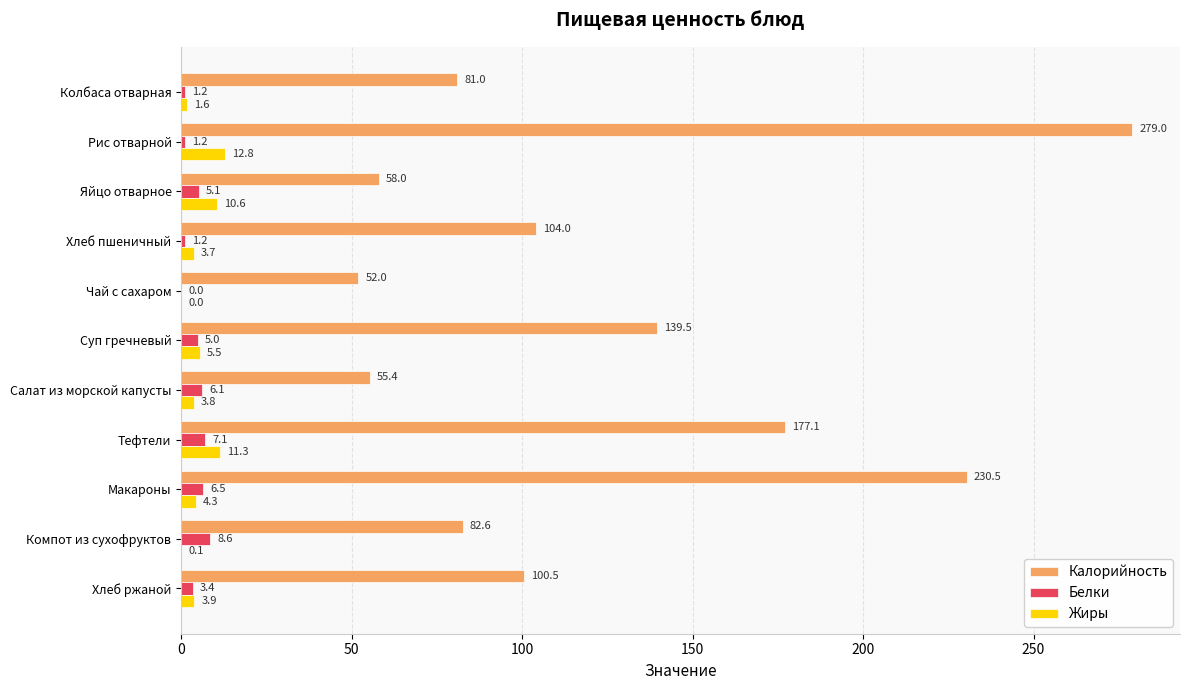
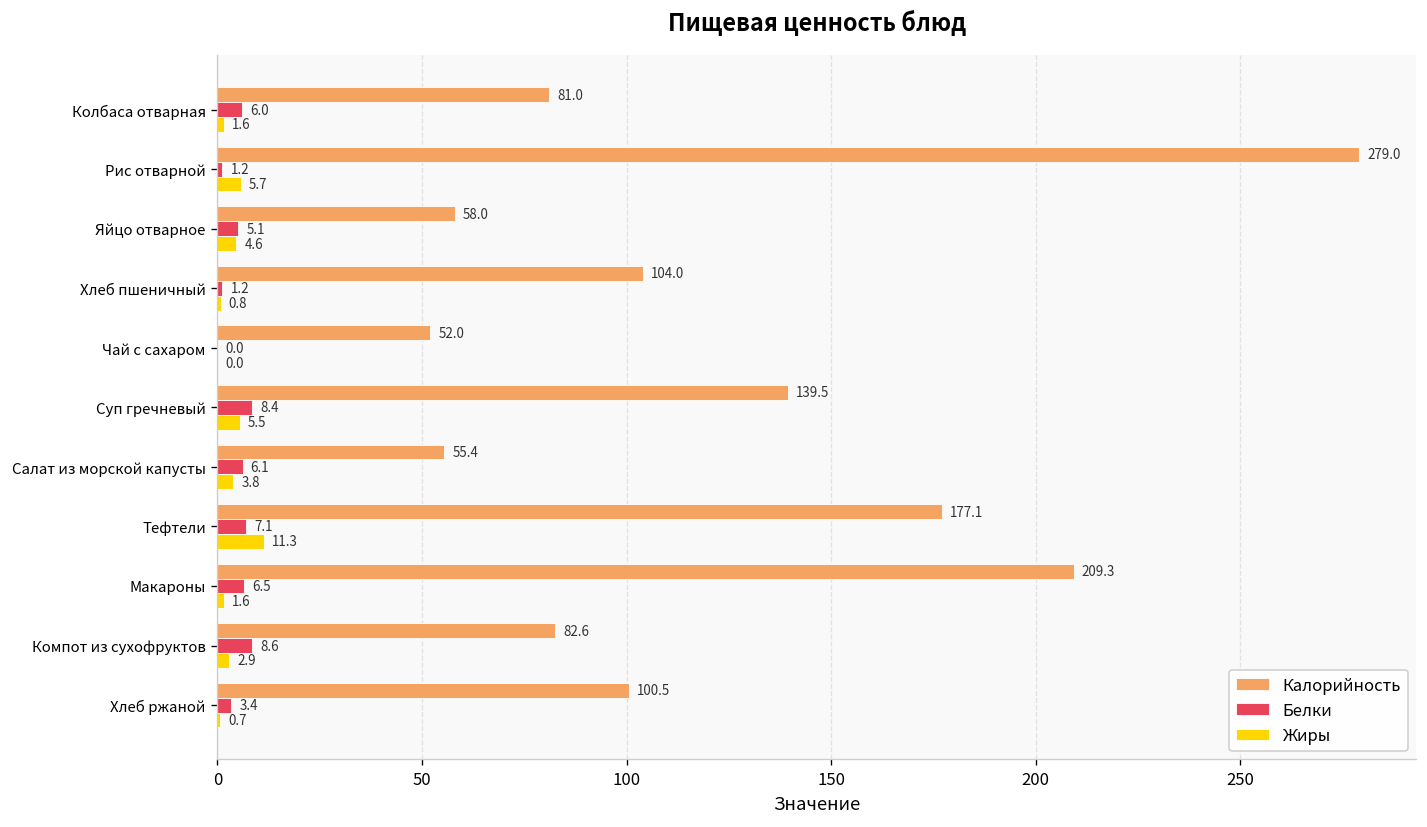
Белки, Колбаса отварная: 1.2 -> 6.0
Жиры, Рис отварной: 12.8 -> 5.7
Жиры, Яйцо отварное: 10.6 -> 4.6
Жиры, Хлеб пшеничный: 3.7 -> 0.8
Белки, Суп гречневый: 5.0 -> 8.4
Калорийность, Макароны: 230.5 -> 209.3
Жиры, Макароны: 4.3 -> 1.6
Жиры, Компот из сухофруктов: 0.1 -> 2.9
Жиры, Хлеб ржаной: 3.9 -> 0.7
